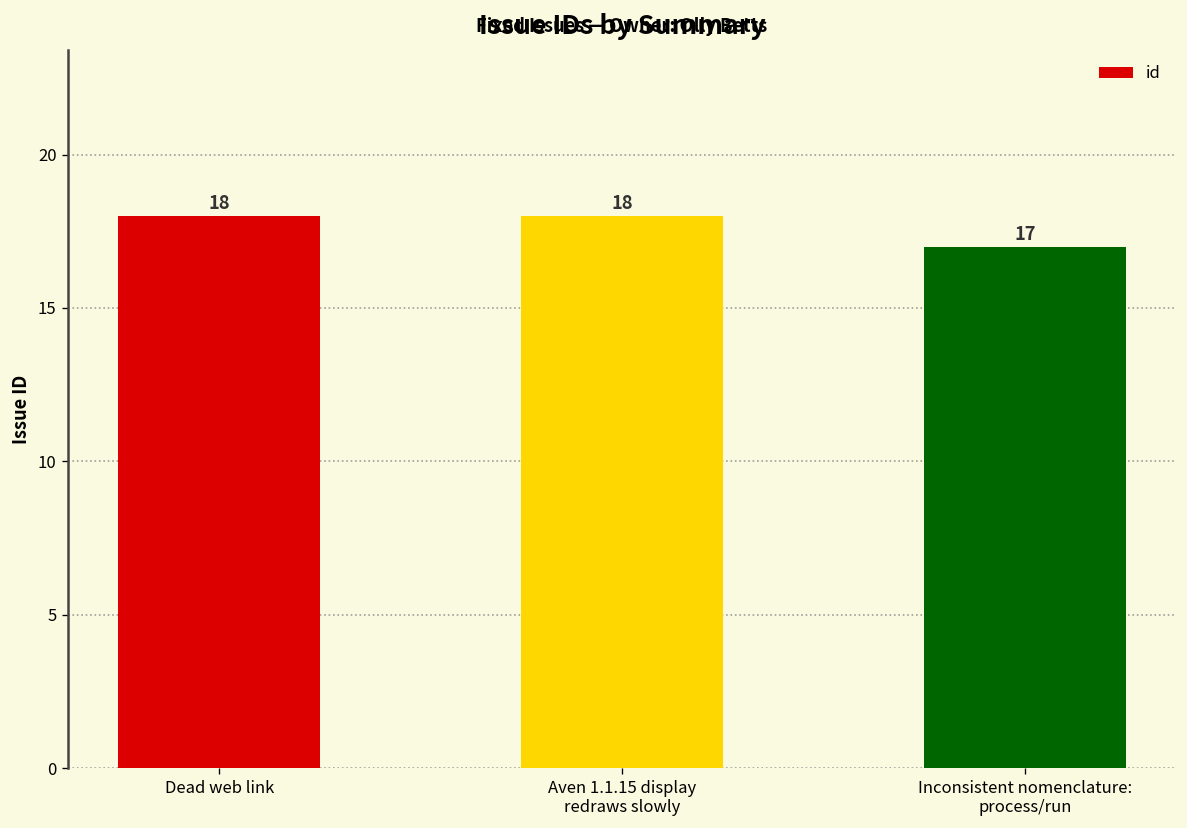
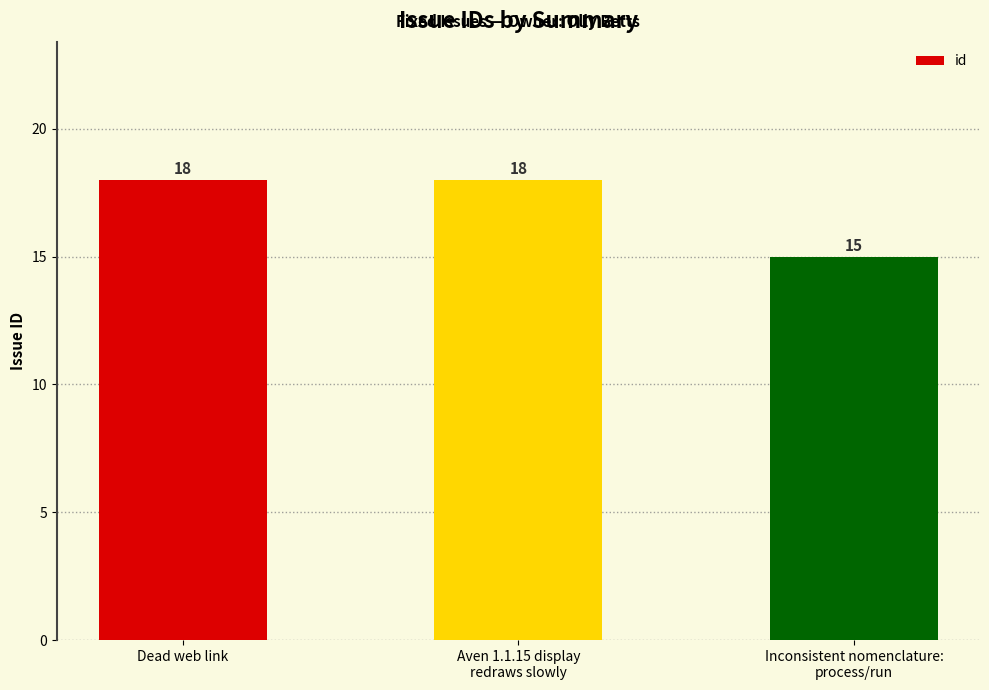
Inconsistent nomenclature: process/run: 17 -> 15
